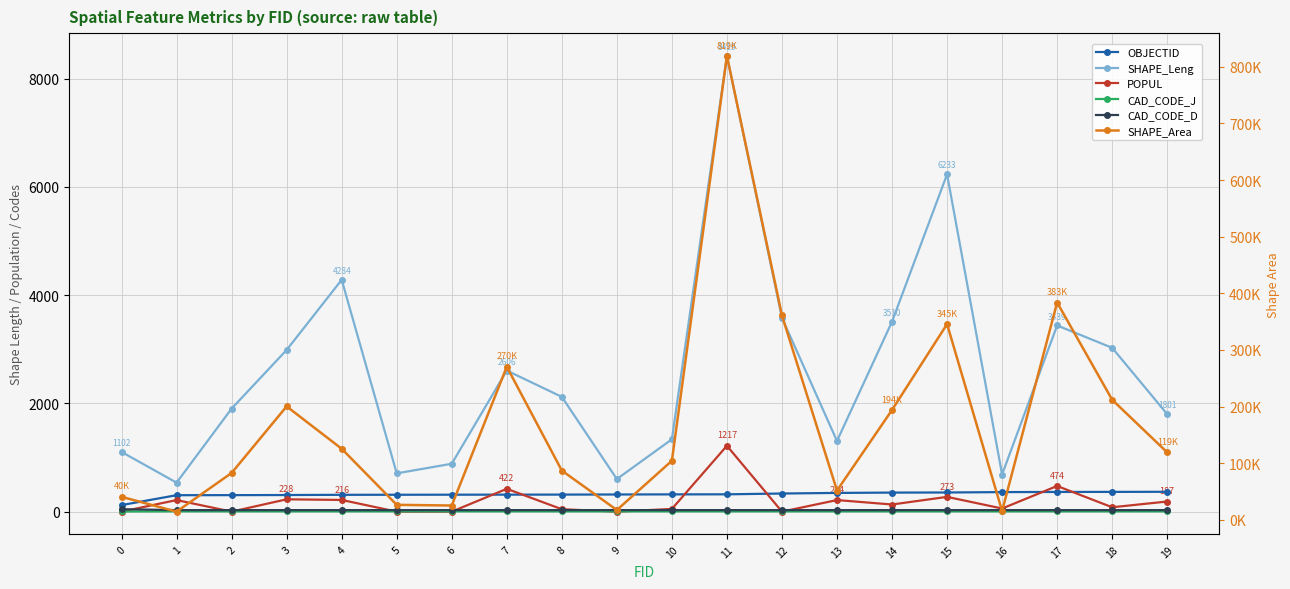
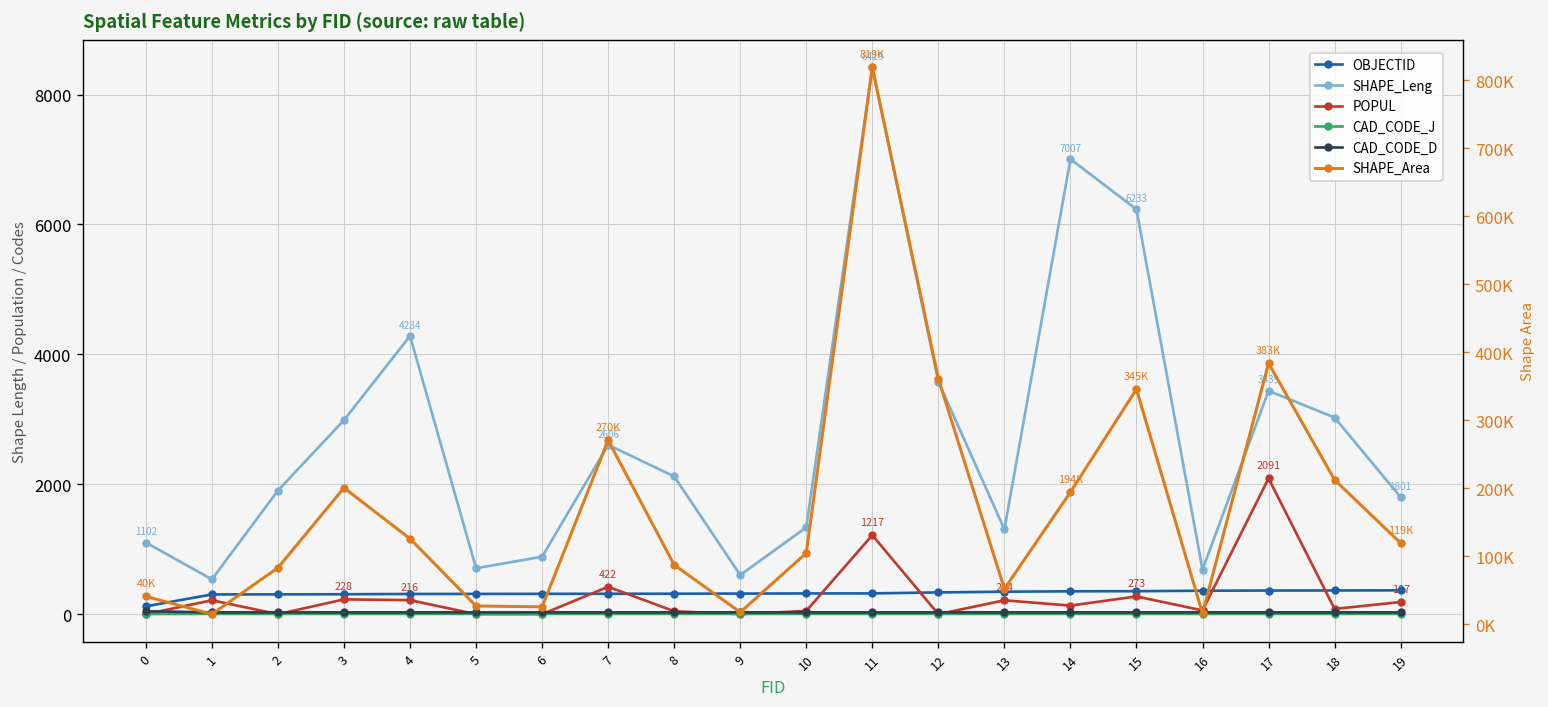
SHAPE_Leng, 14: 3510 -> 7007
POPUL, 17: 474 -> 2091
